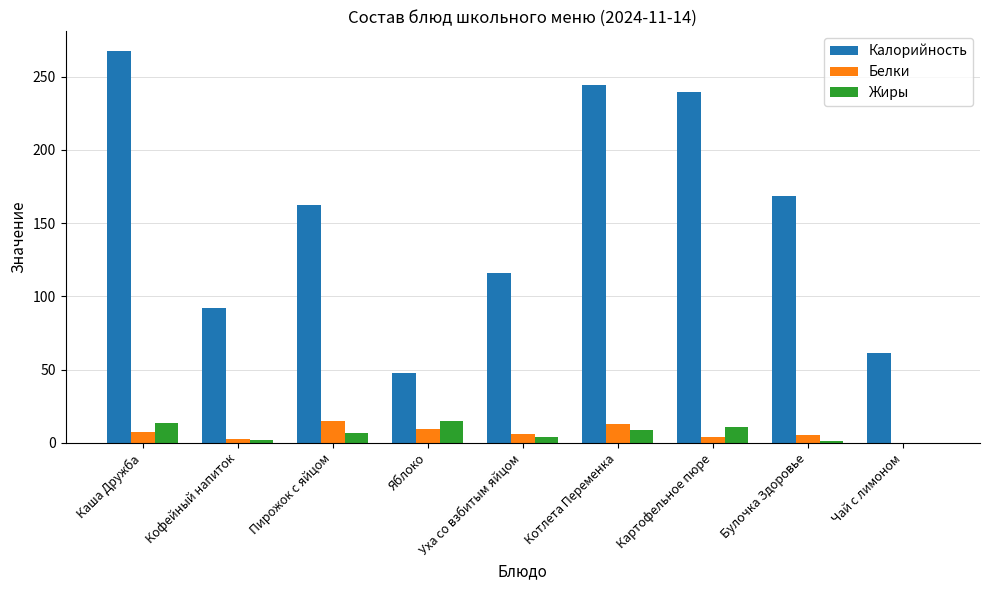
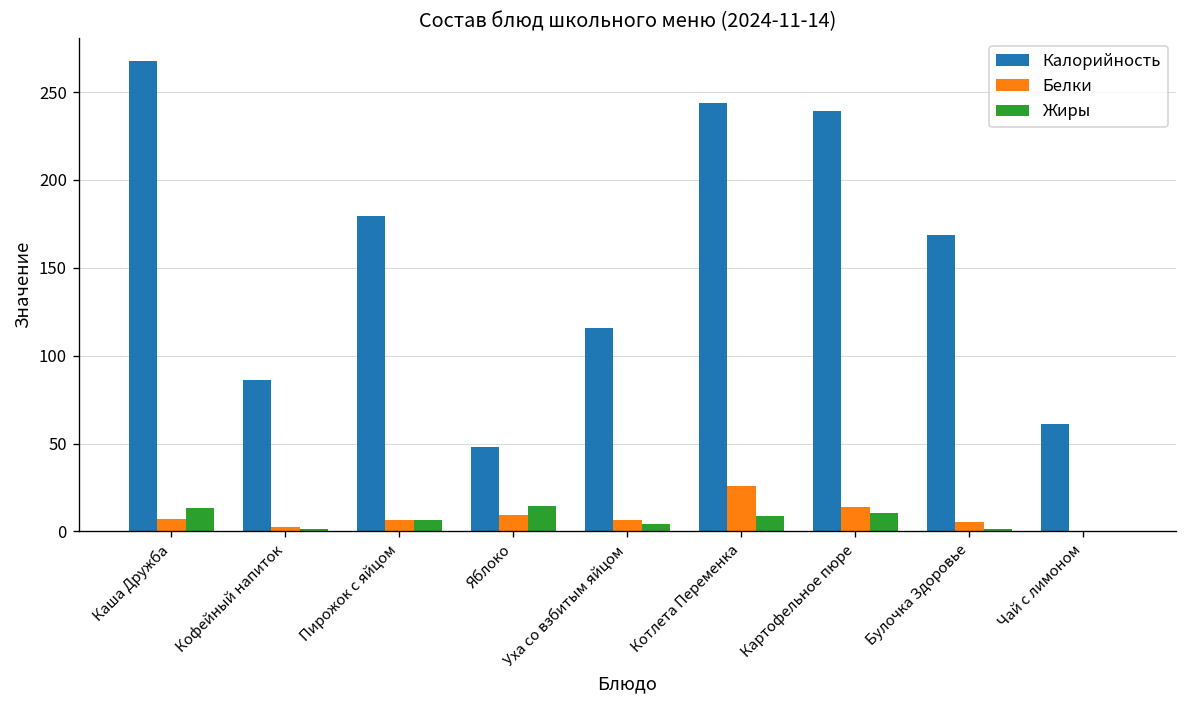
Калорийность, Кофейный напиток: 92 -> 86
Калорийность, Пирожок с яйцом: 163 -> 179
Белки, Пирожок с яйцом: 15 -> 7
Белки, Котлета Переменка: 13 -> 26
Белки, Картофельное пюре: 4 -> 14
